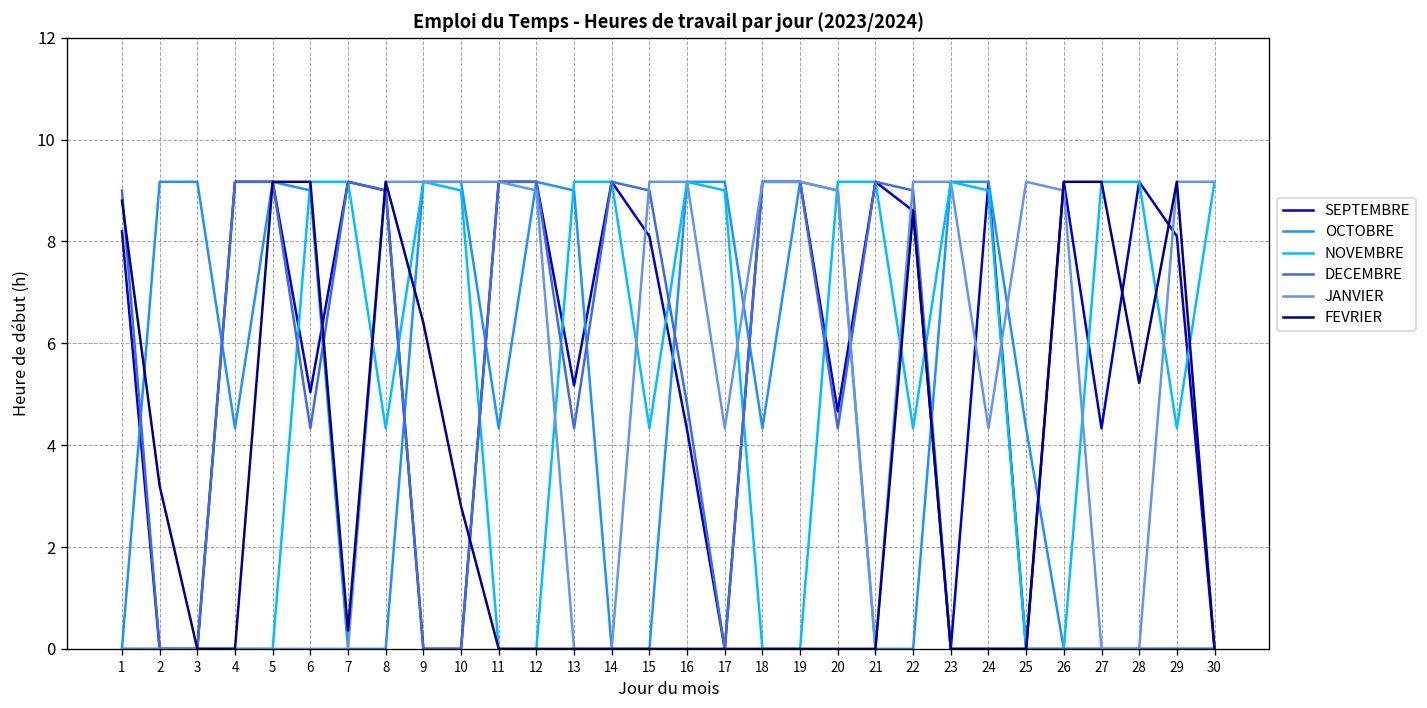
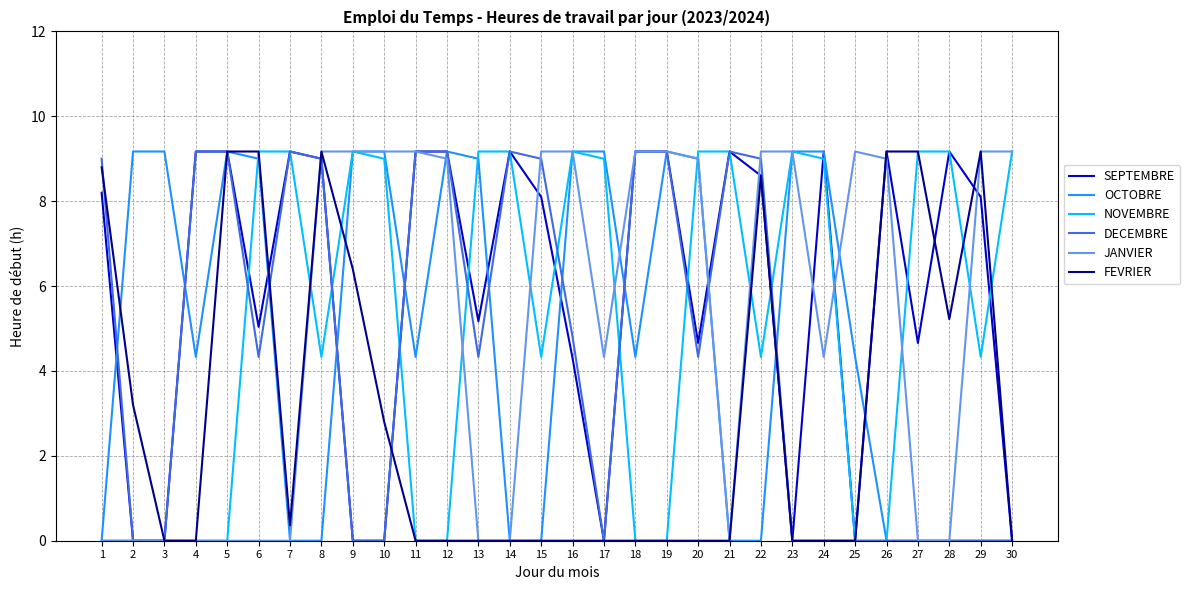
SEPTEMBRE, 27: 4.3 -> 4.7
